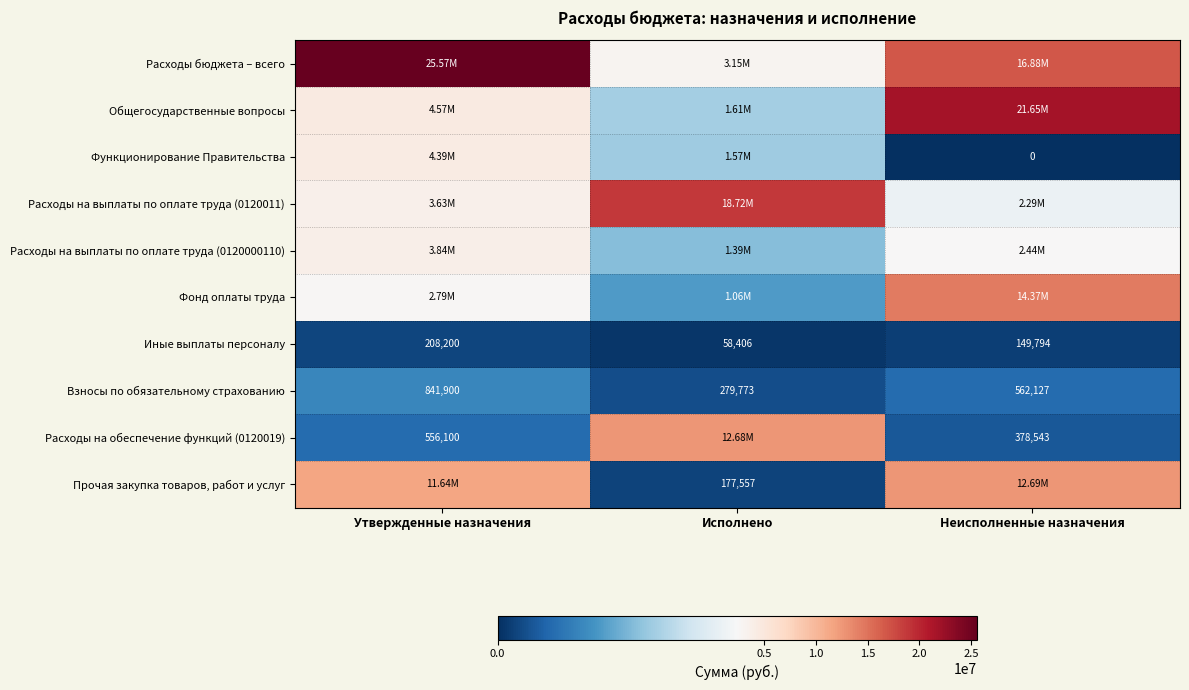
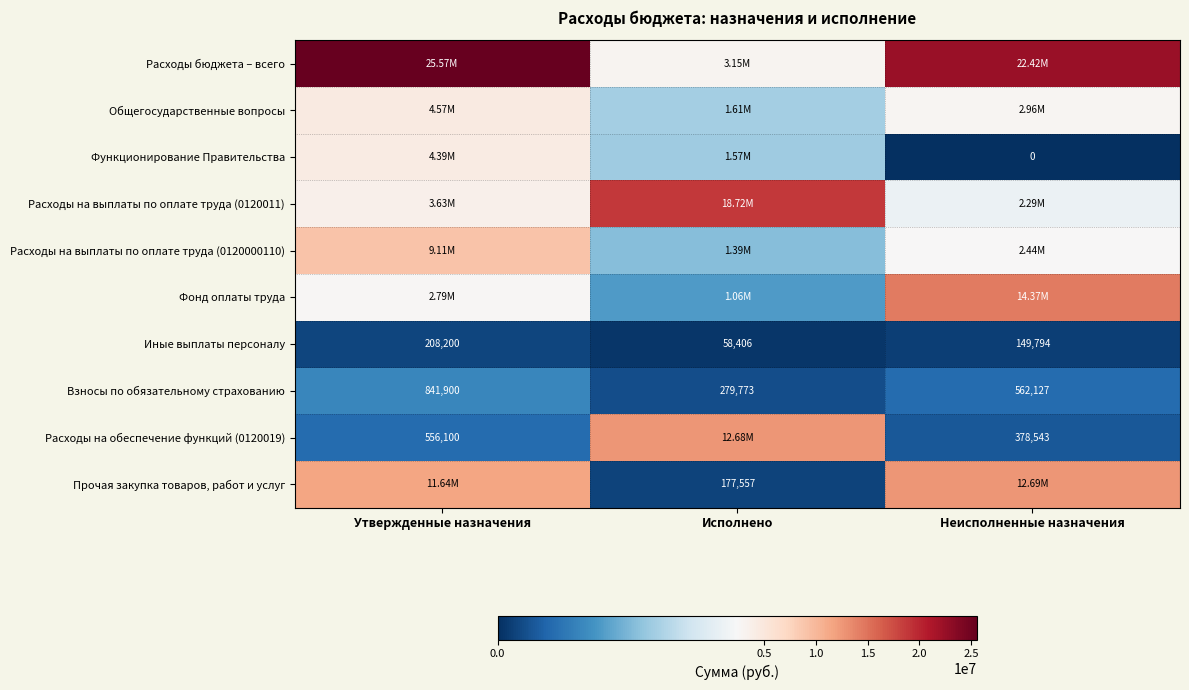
Расходы бюджета – всего, Неисполненные назначения: 16.88M -> 22.42M
Общегосударственные вопросы, Неисполненные назначения: 21.65M -> 2.96M
Расходы на выплаты по оплате труда (0120000110), Утвержденные назначения: 3.84M -> 9.11M
